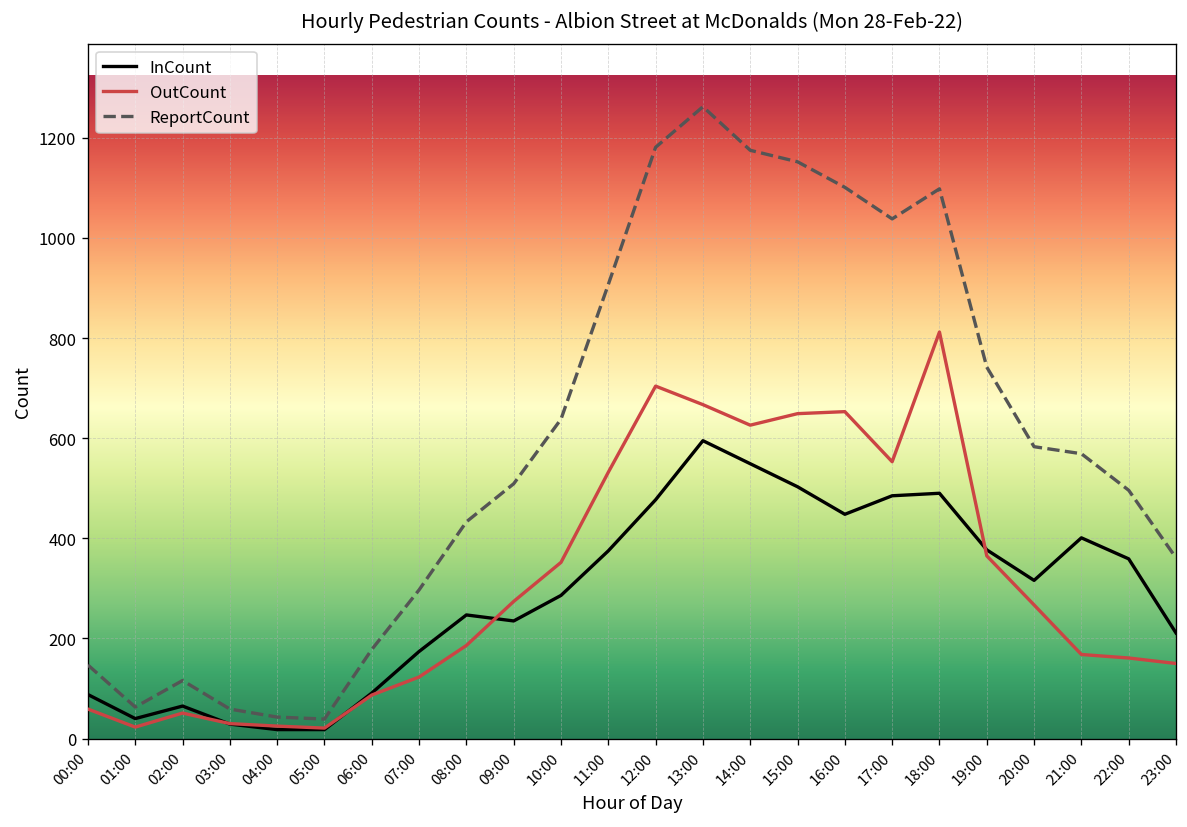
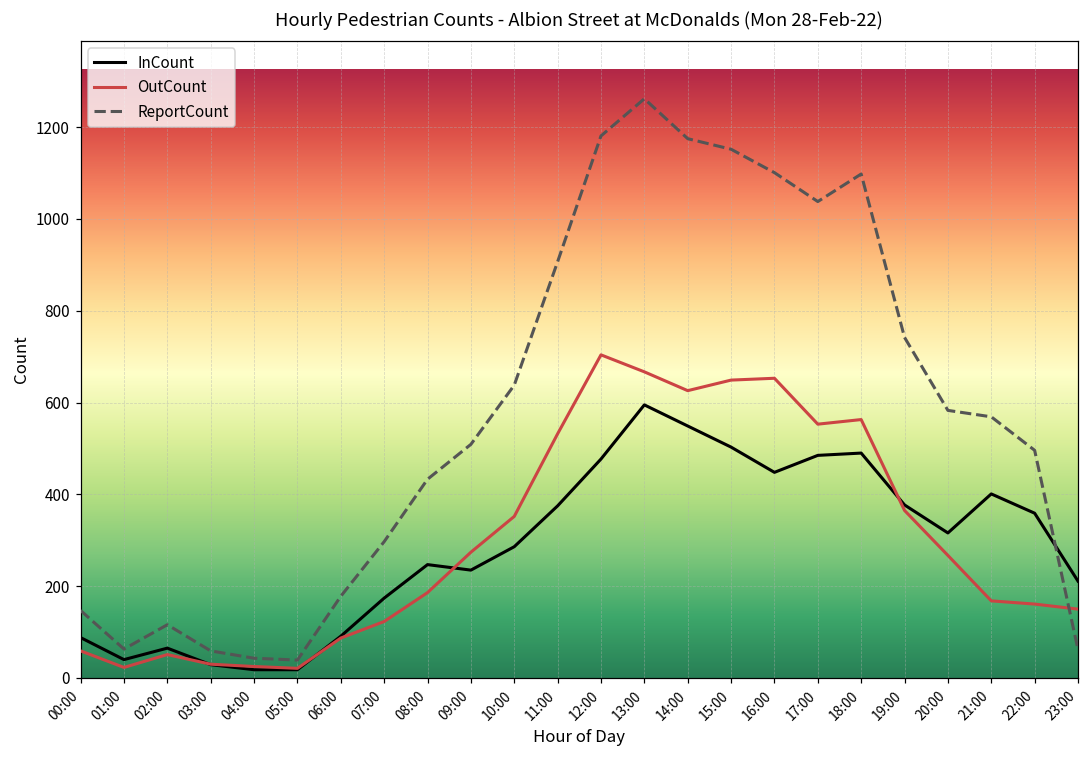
OutCount, 18:00: 810 -> 560
ReportCount, 23:00: 360 -> 60
